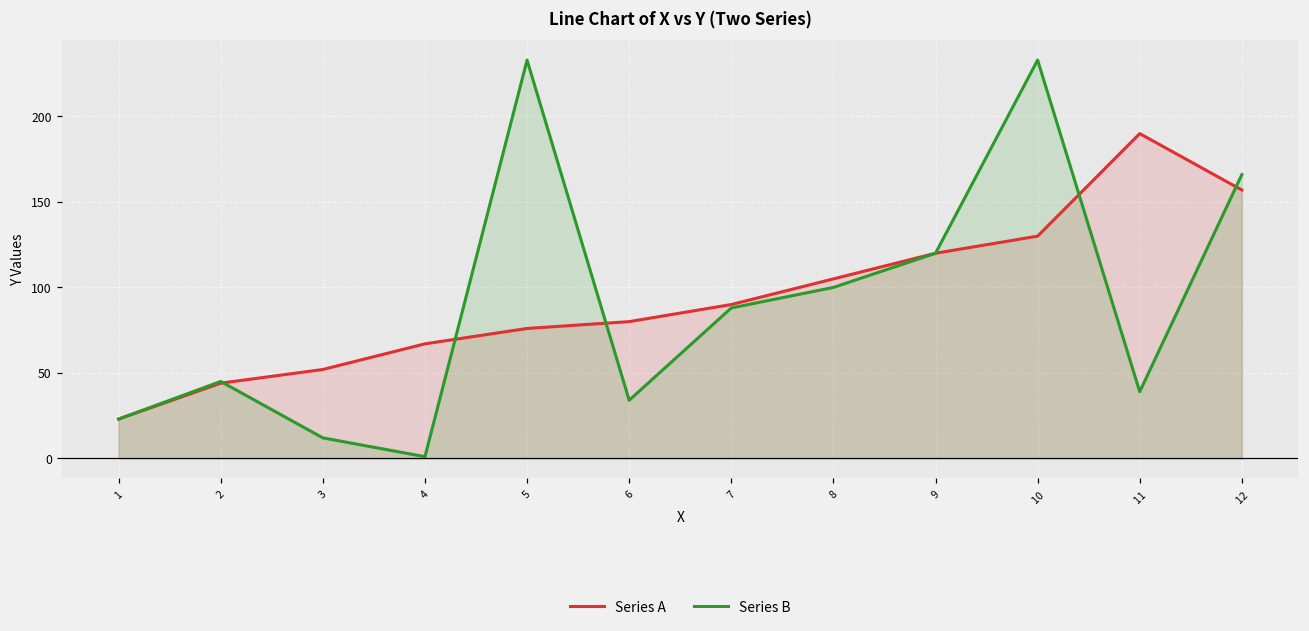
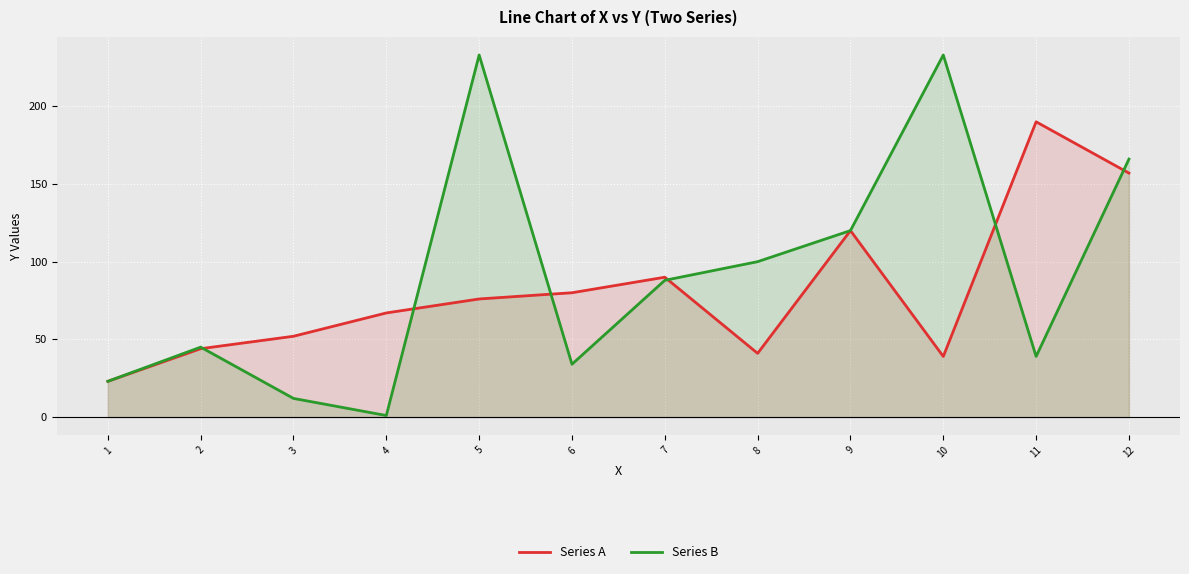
Series A, 8: 105 -> 41
Series A, 10: 130 -> 39
